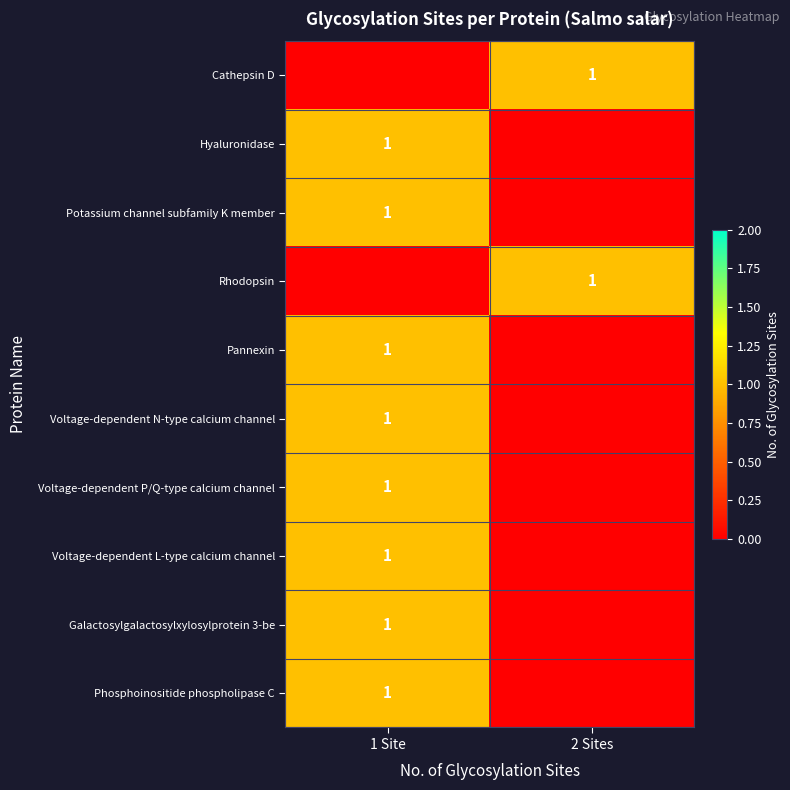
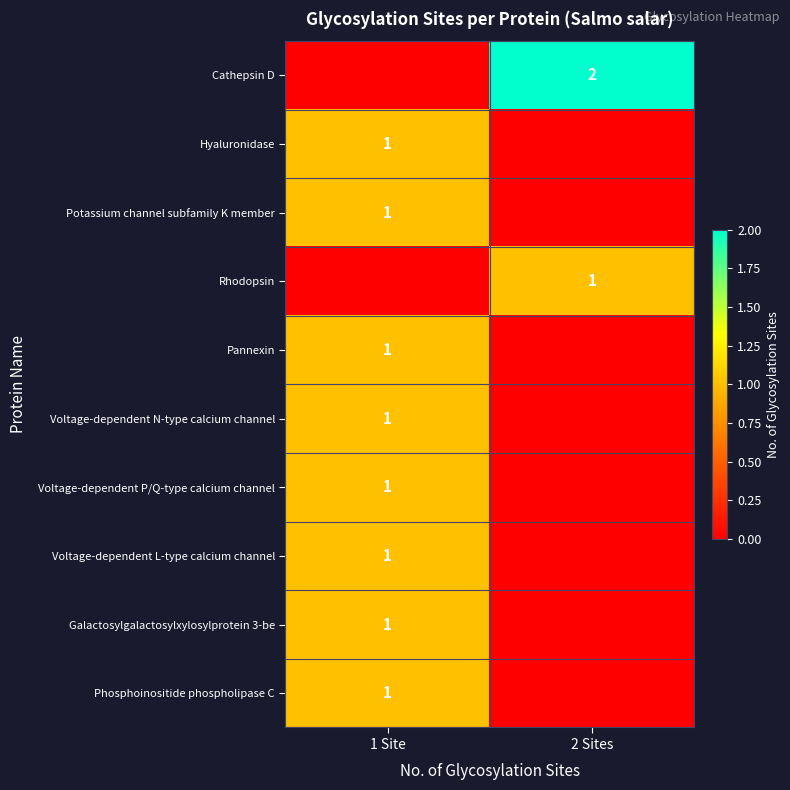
Cathepsin D, 2 Sites: 1 -> 2
